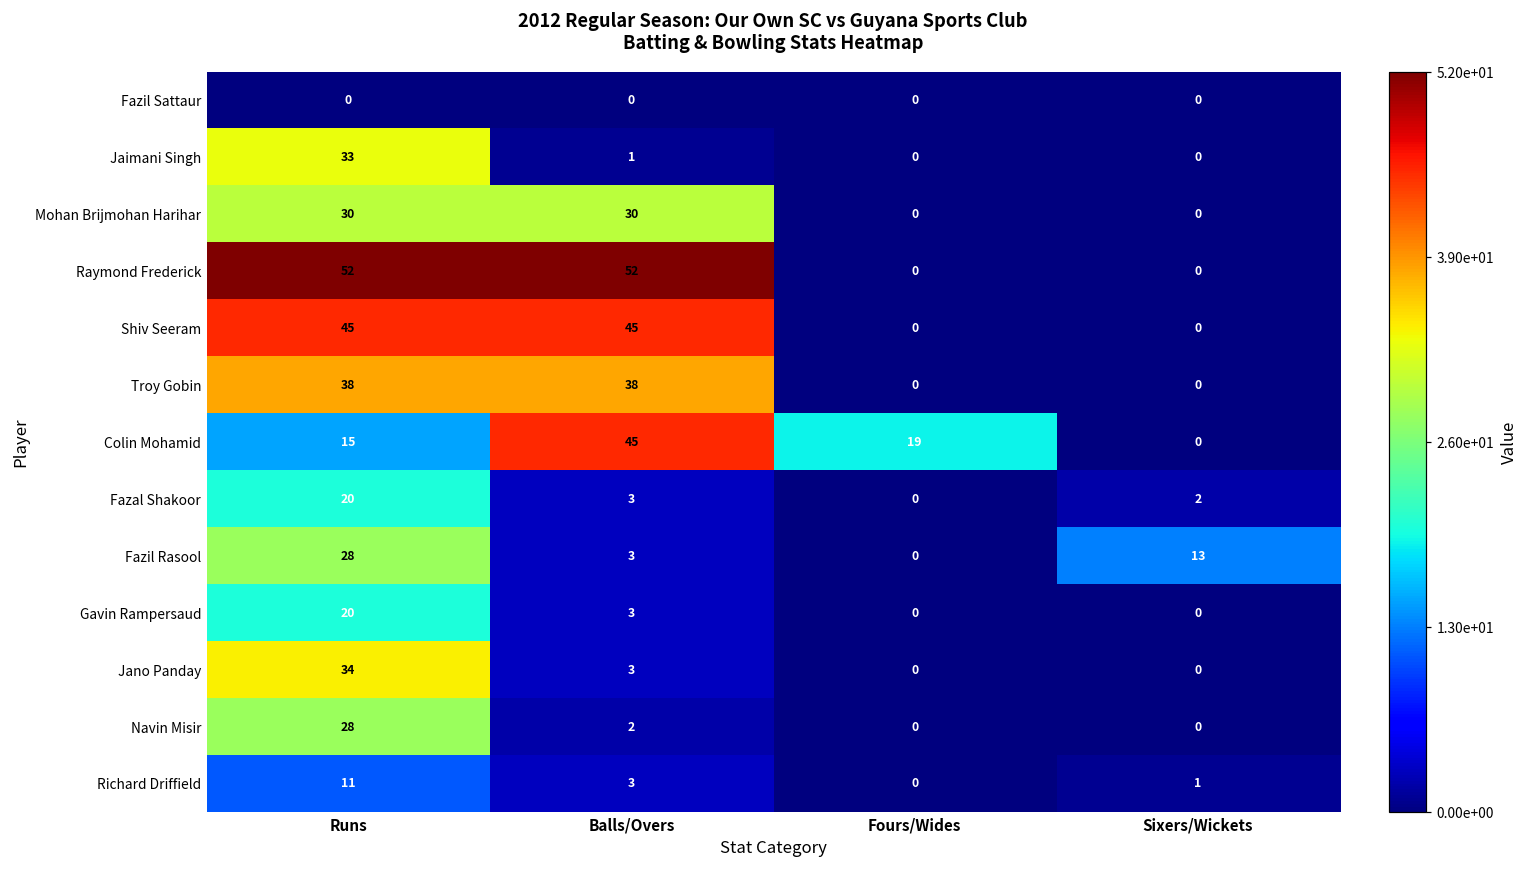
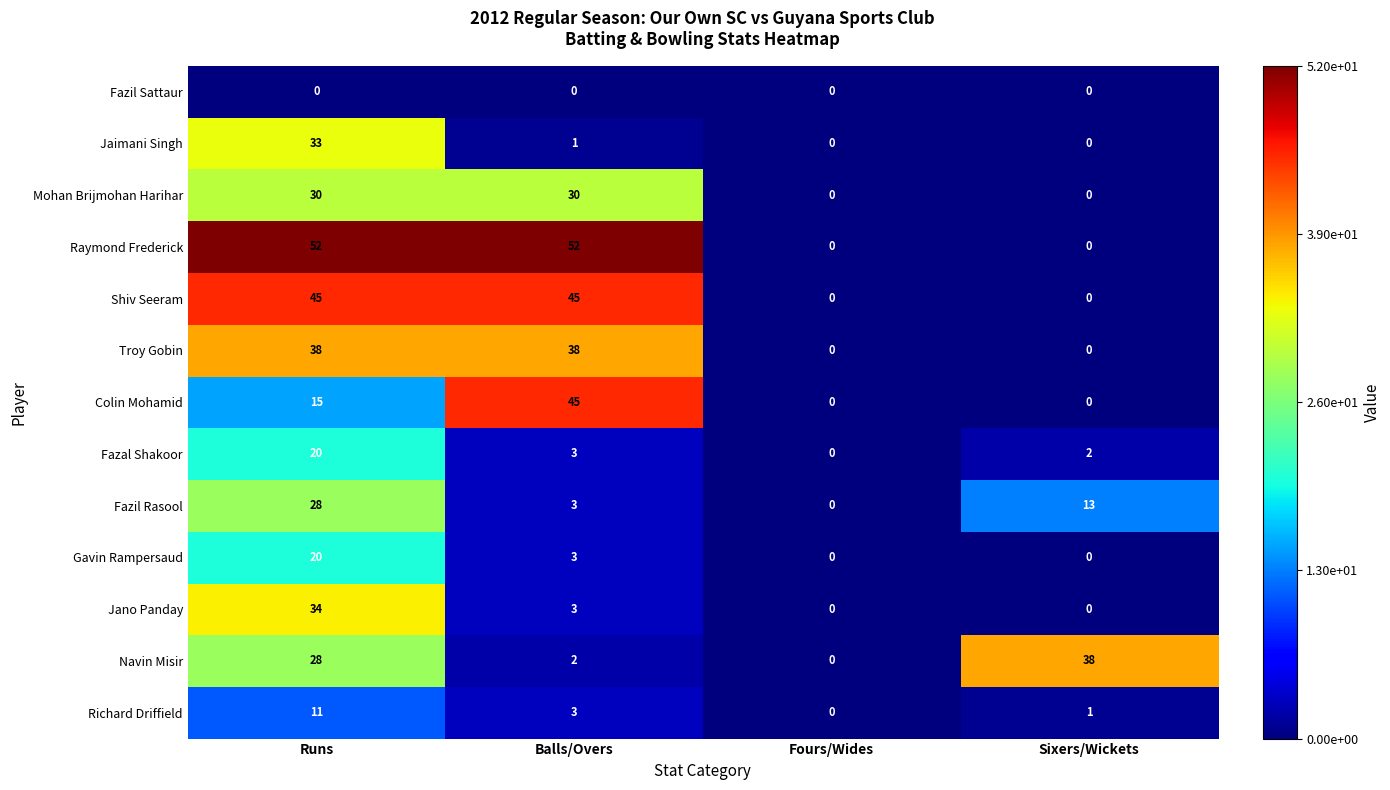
Colin Mohamid, Fours/Wides: 19 -> 0
Navin Misir, Sixers/Wickets: 0 -> 38
